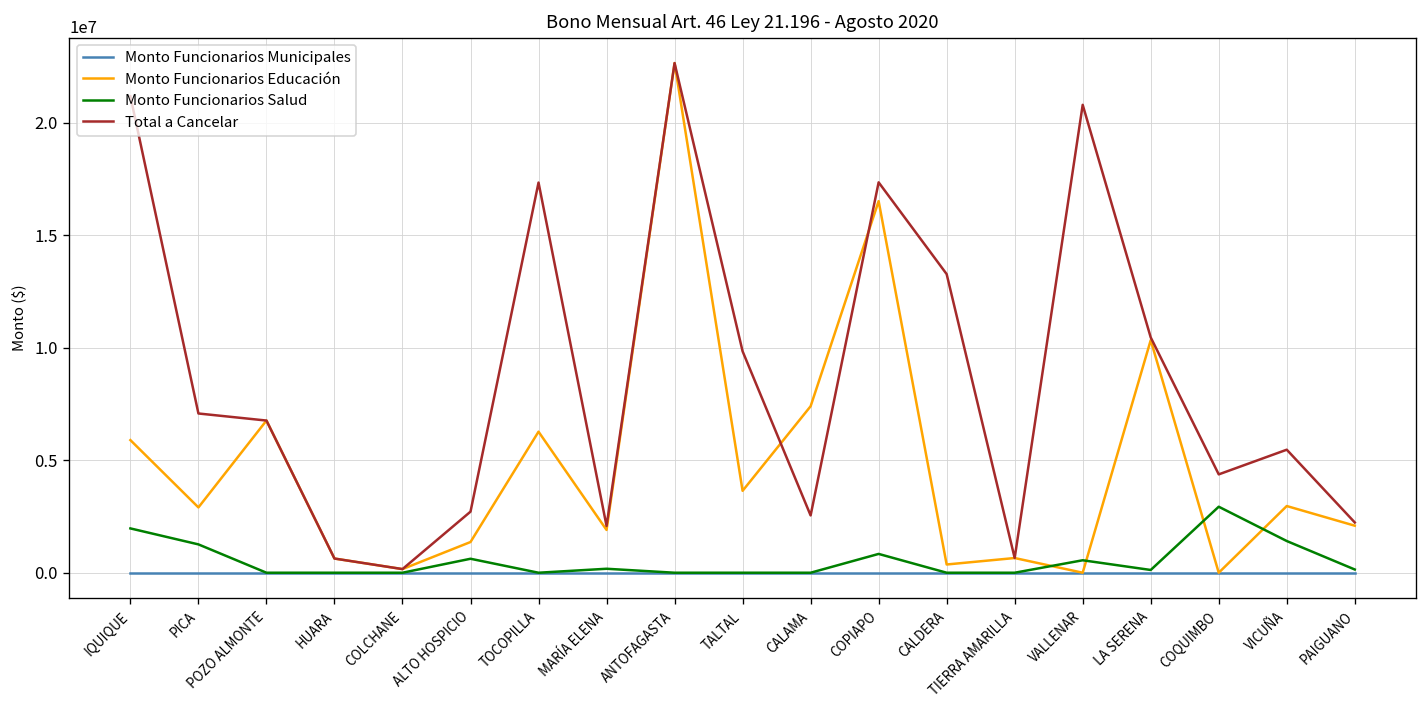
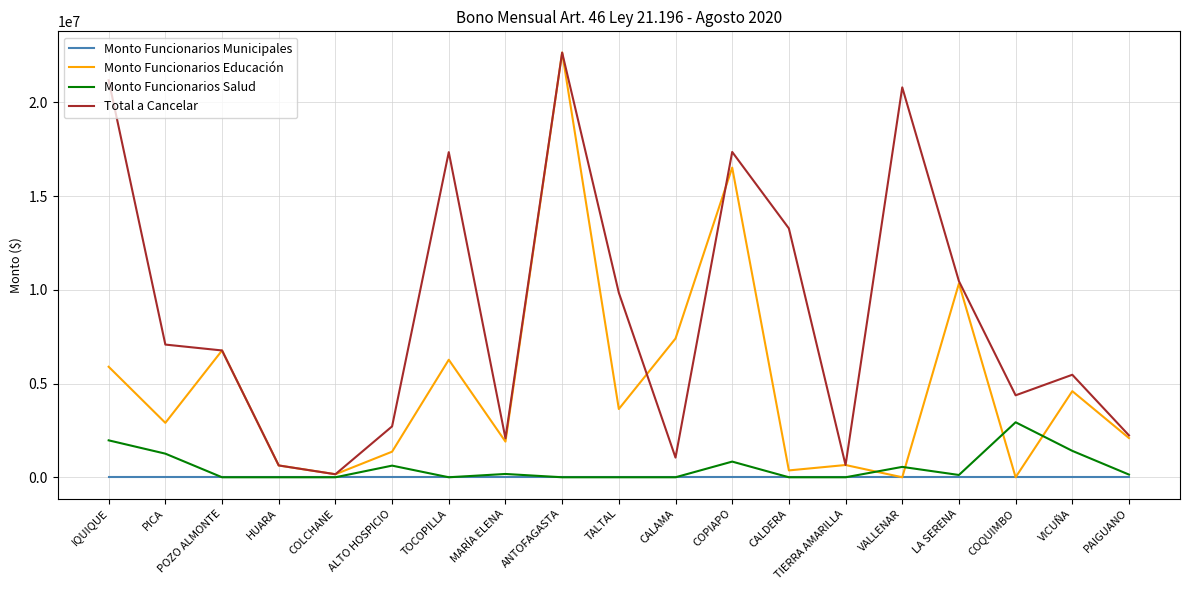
Total a Cancelar, CALAMA: 2500000 -> 1100000
Monto Funcionarios Educación, VICUÑA: 3000000 -> 4600000
